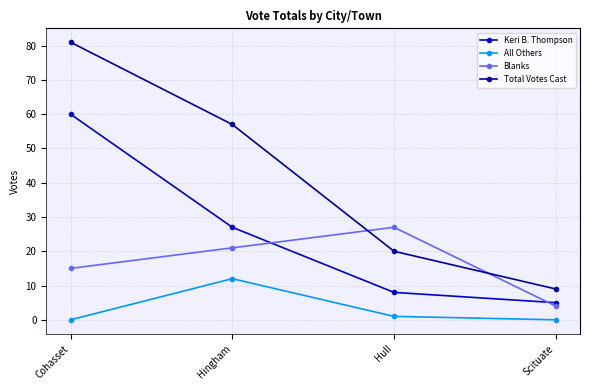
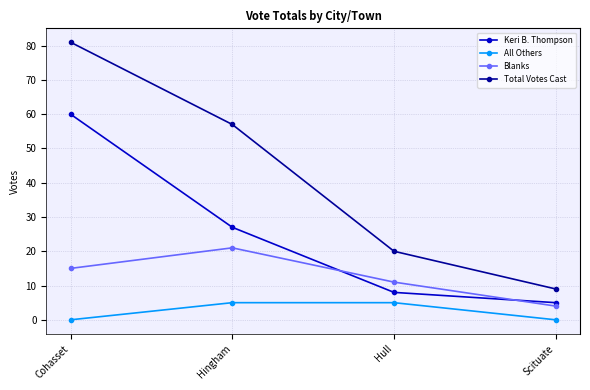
All Others, Hingham: 12 -> 5
All Others, Hull: 1 -> 5
Blanks, Hull: 27 -> 11
